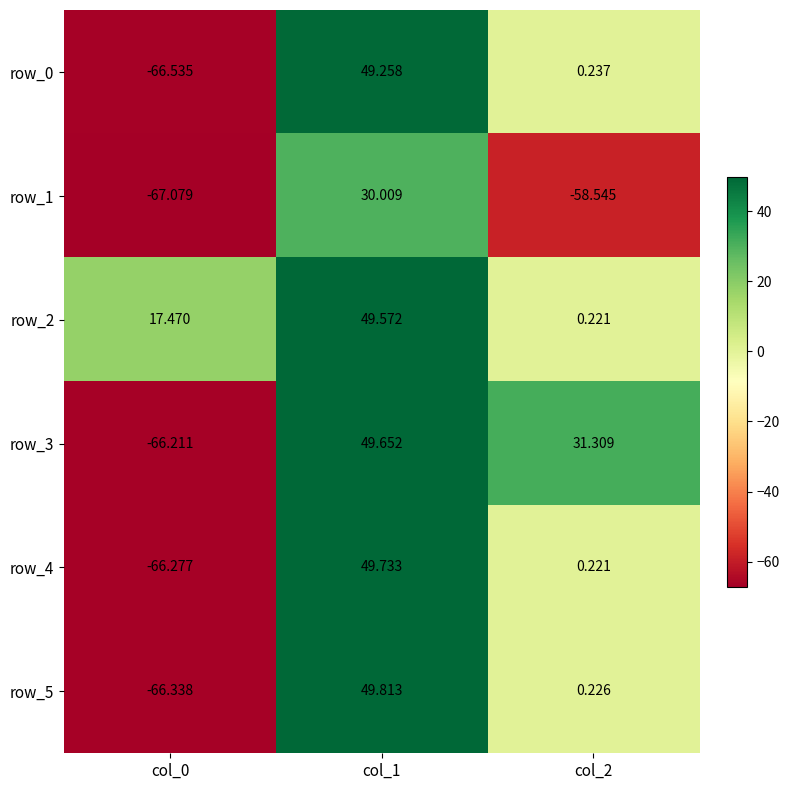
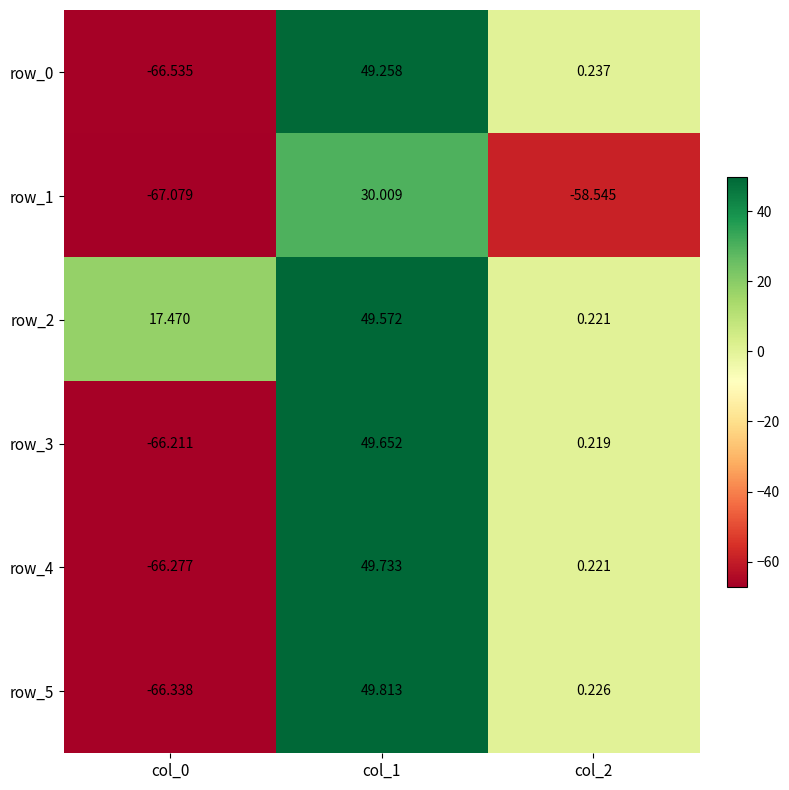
row_3, col_2: 31.309 -> 0.219
